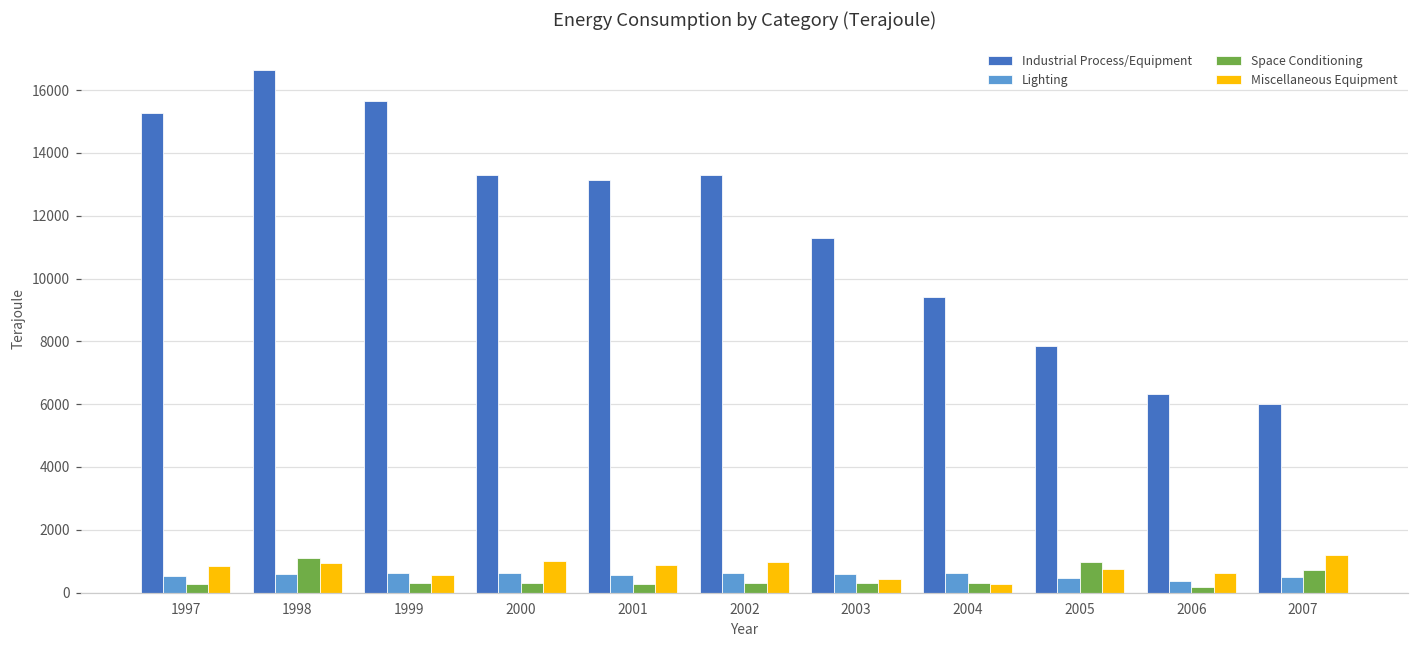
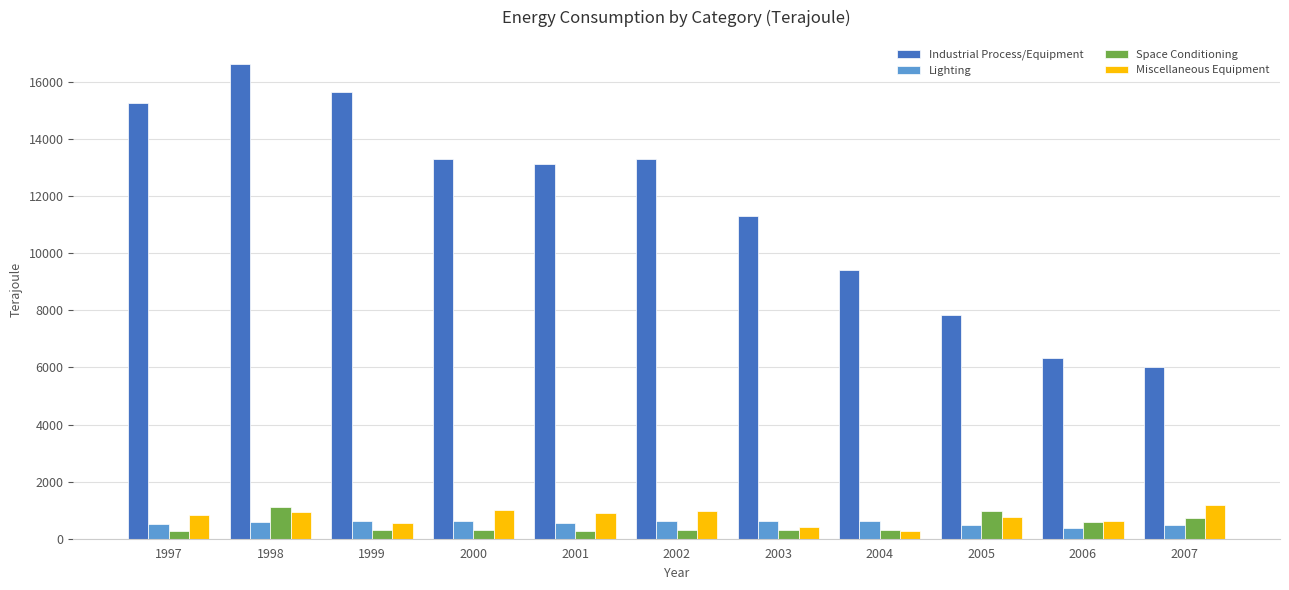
Space Conditioning, 2006: 200 -> 600
